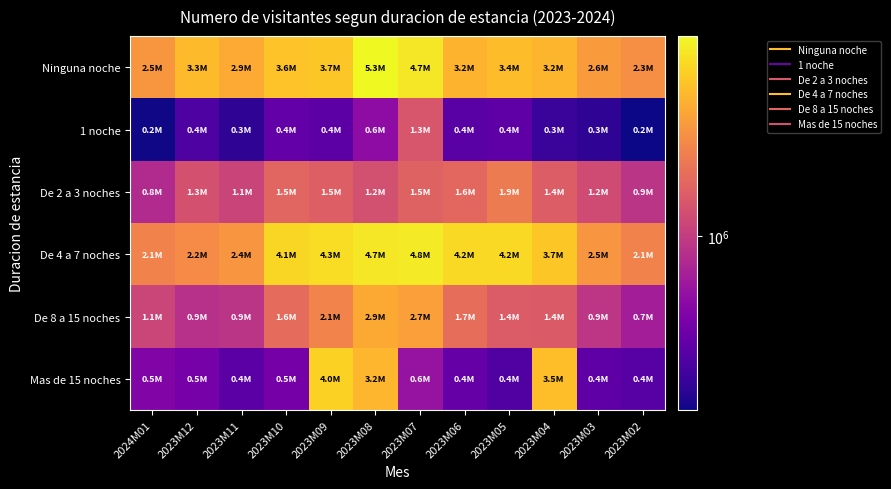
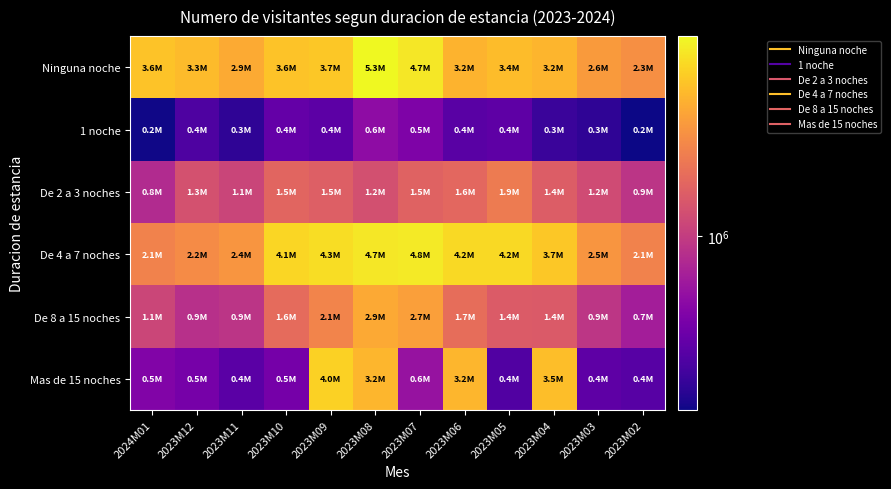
Ninguna noche, 2024M01: 2.5M -> 3.6M
1 noche, 2023M07: 1.3M -> 0.5M
Mas de 15 noches, 2023M06: 0.4M -> 3.2M
